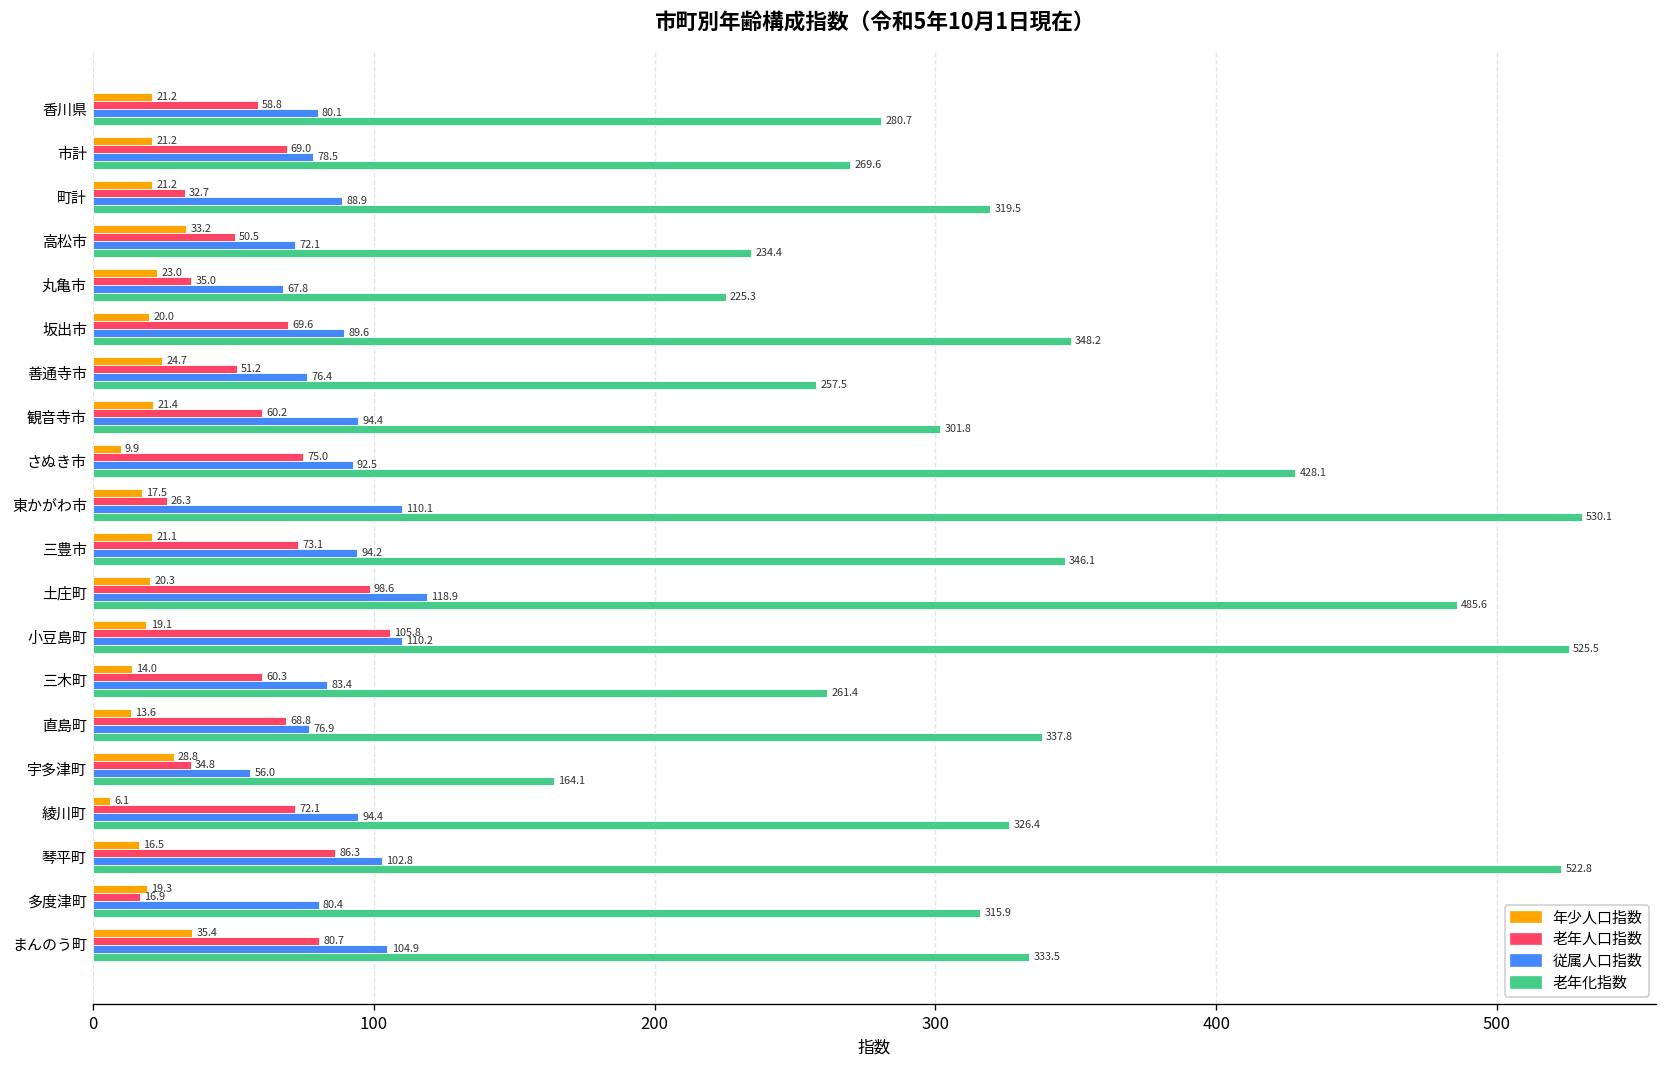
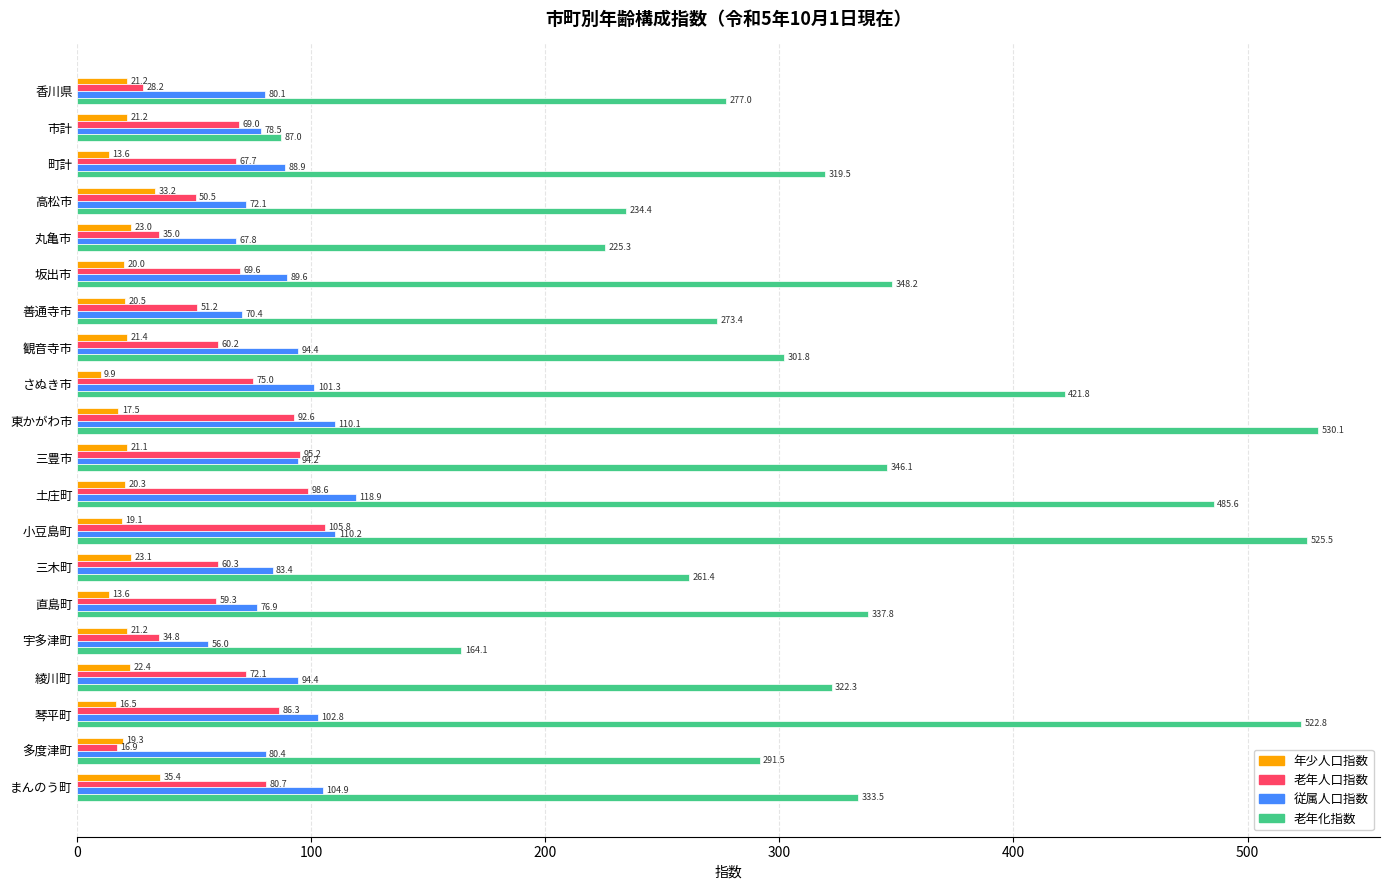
老年人口指数, 香川県: 58.8 -> 28.2
老年化指数, 香川県: 280.7 -> 277.0
老年化指数, 市計: 269.6 -> 87.0
年少人口指数, 町計: 21.2 -> 13.6
老年人口指数, 町計: 32.7 -> 67.7
年少人口指数, 善通寺市: 24.7 -> 20.5
従属人口指数, 善通寺市: 76.4 -> 70.4
老年化指数, 善通寺市: 257.5 -> 273.4
従属人口指数, さぬき市: 92.5 -> 101.3
老年化指数, さぬき市: 428.1 -> 421.8
老年人口指数, 東かがわ市: 26.3 -> 92.6
老年人口指数, 三豊市: 73.1 -> 95.2
年少人口指数, 三木町: 14.0 -> 23.1
老年人口指数, 直島町: 68.8 -> 59.3
年少人口指数, 宇多津町: 28.8 -> 21.2
年少人口指数, 綾川町: 6.1 -> 22.4
老年化指数, 綾川町: 326.4 -> 322.3
老年化指数, 多度津町: 315.9 -> 291.5
